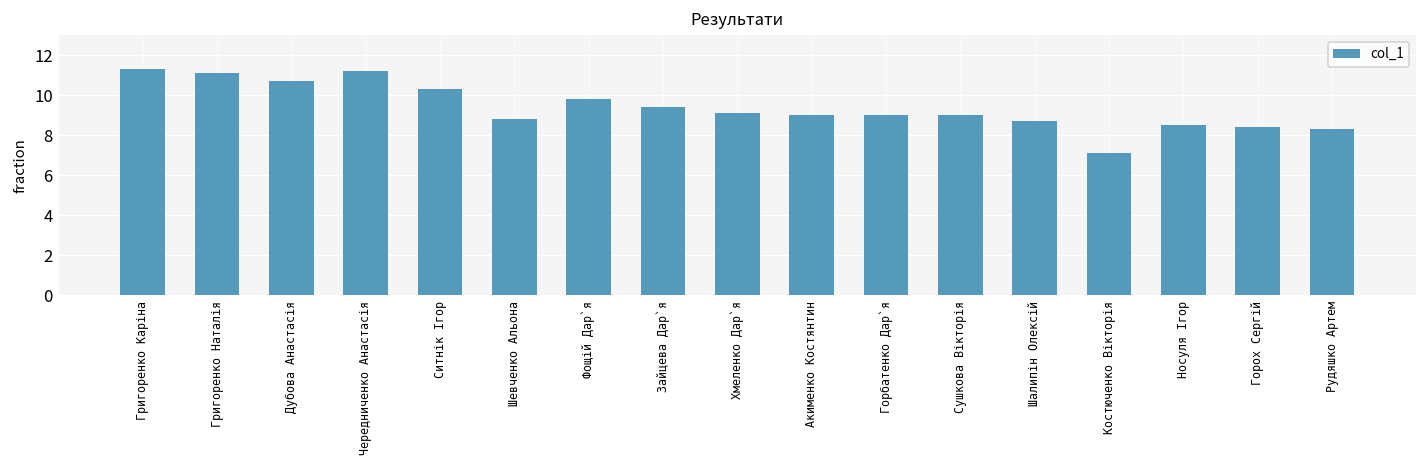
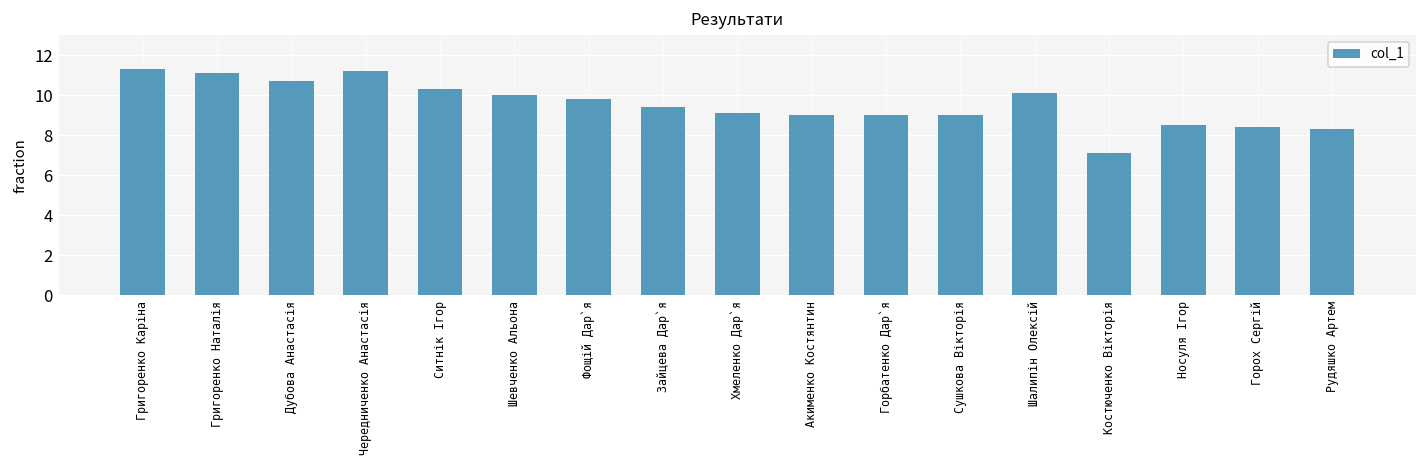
Шевченко Альона: 8.8 -> 10.0
Шалипін Олексій: 8.7 -> 10.1
